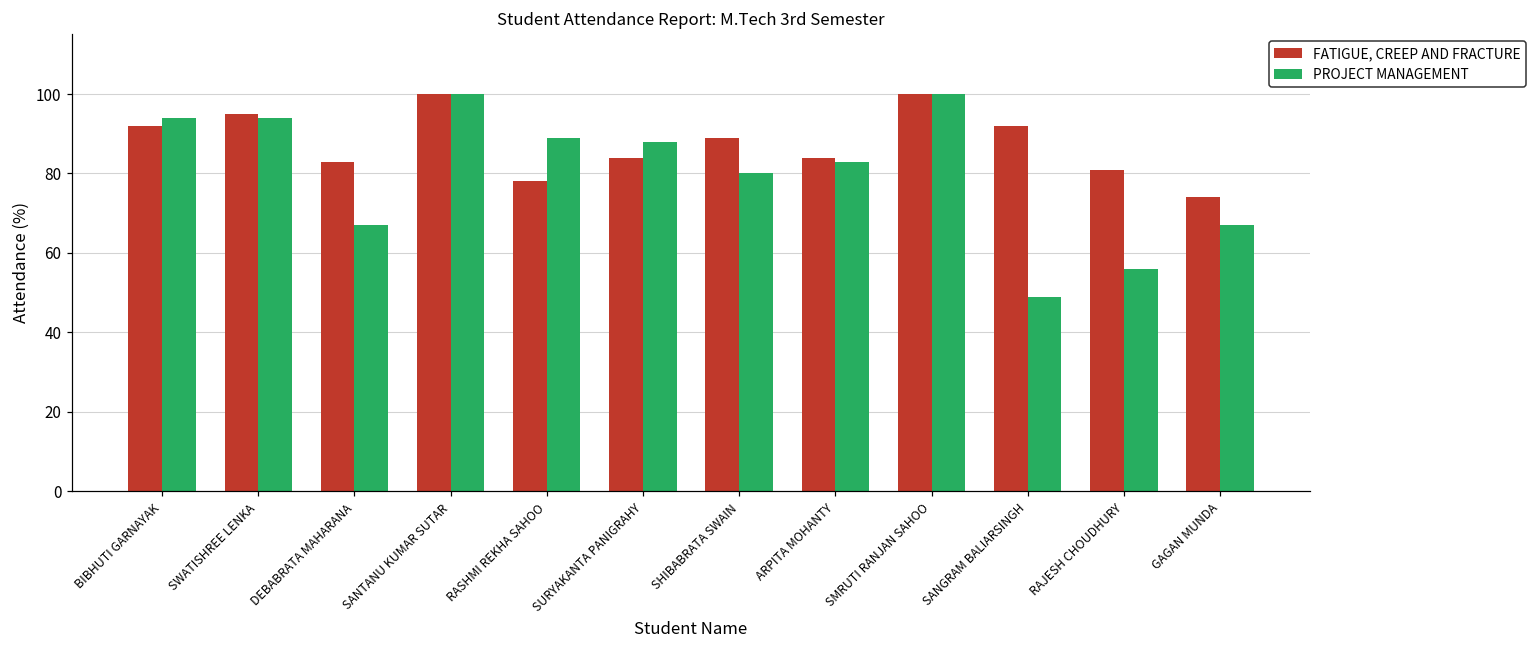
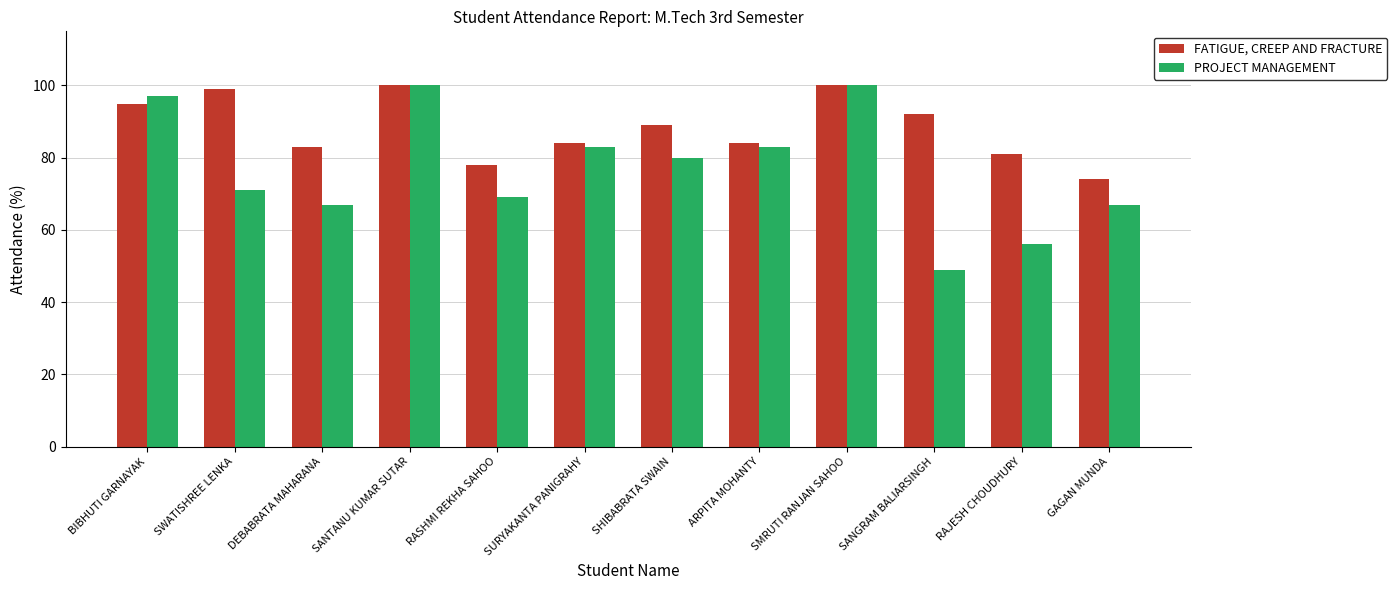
FATIGUE, CREEP AND FRACTURE, BIBHUTI GARNAYAK: 92 -> 95
PROJECT MANAGEMENT, BIBHUTI GARNAYAK: 94 -> 97
FATIGUE, CREEP AND FRACTURE, SWATISHREE LENKA: 95 -> 99
PROJECT MANAGEMENT, SWATISHREE LENKA: 94 -> 71
PROJECT MANAGEMENT, RASHMI REKHA SAHOO: 89 -> 69
PROJECT MANAGEMENT, SURYAKANTA PANIGRAHY: 88 -> 83
